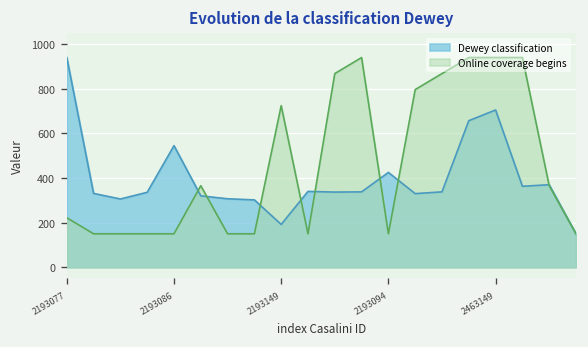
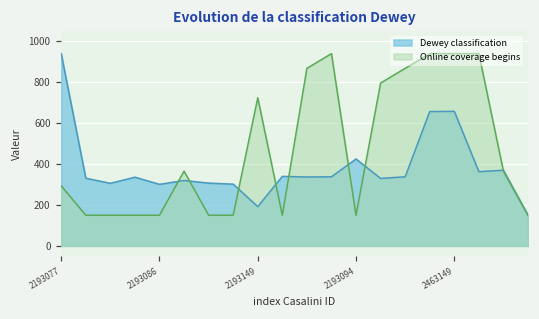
Online coverage begins, 2193077: 220 -> 290
Dewey classification, 2193086: 550 -> 300
Dewey classification, 2463149: 710 -> 660
